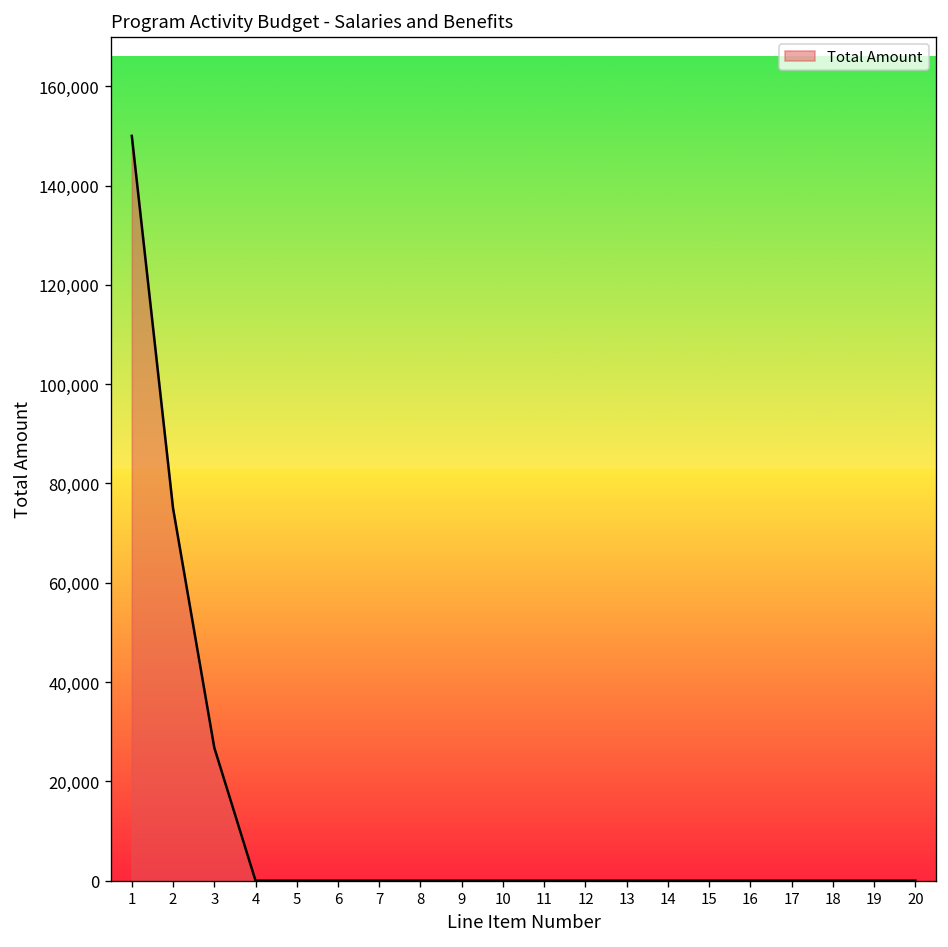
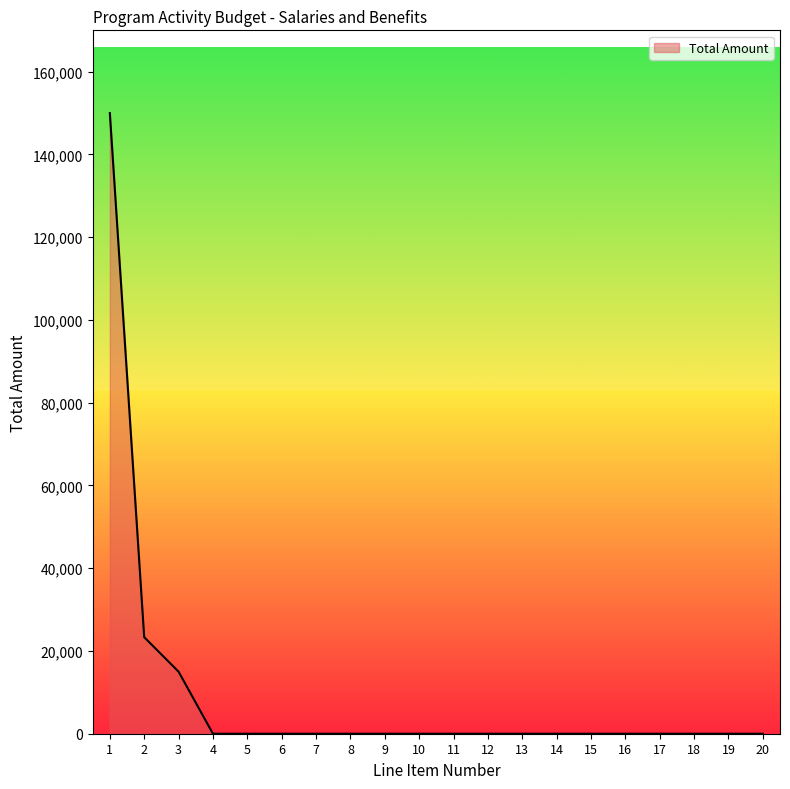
2: 75,000 -> 23,000
3: 27,000 -> 15,000
